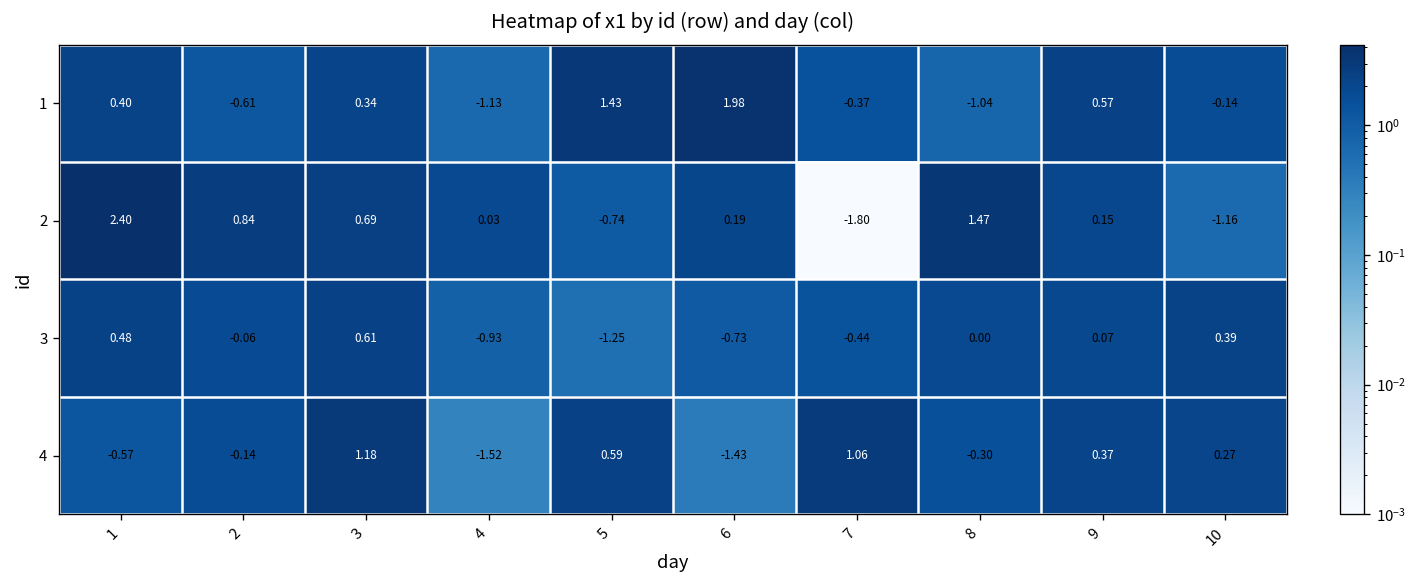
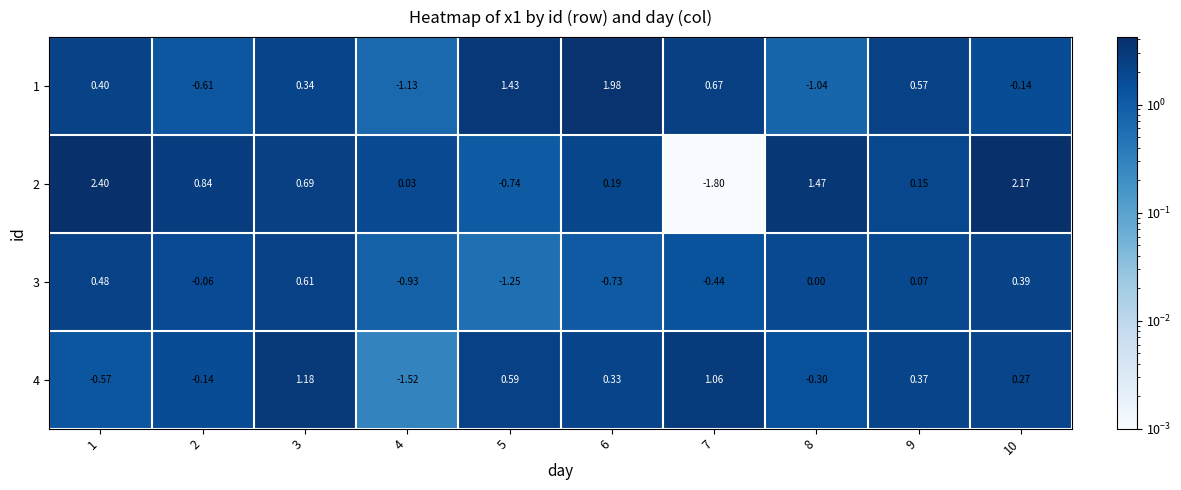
1, 7: -0.37 -> 0.67
2, 10: -1.16 -> 2.17
4, 6: -1.43 -> 0.33
